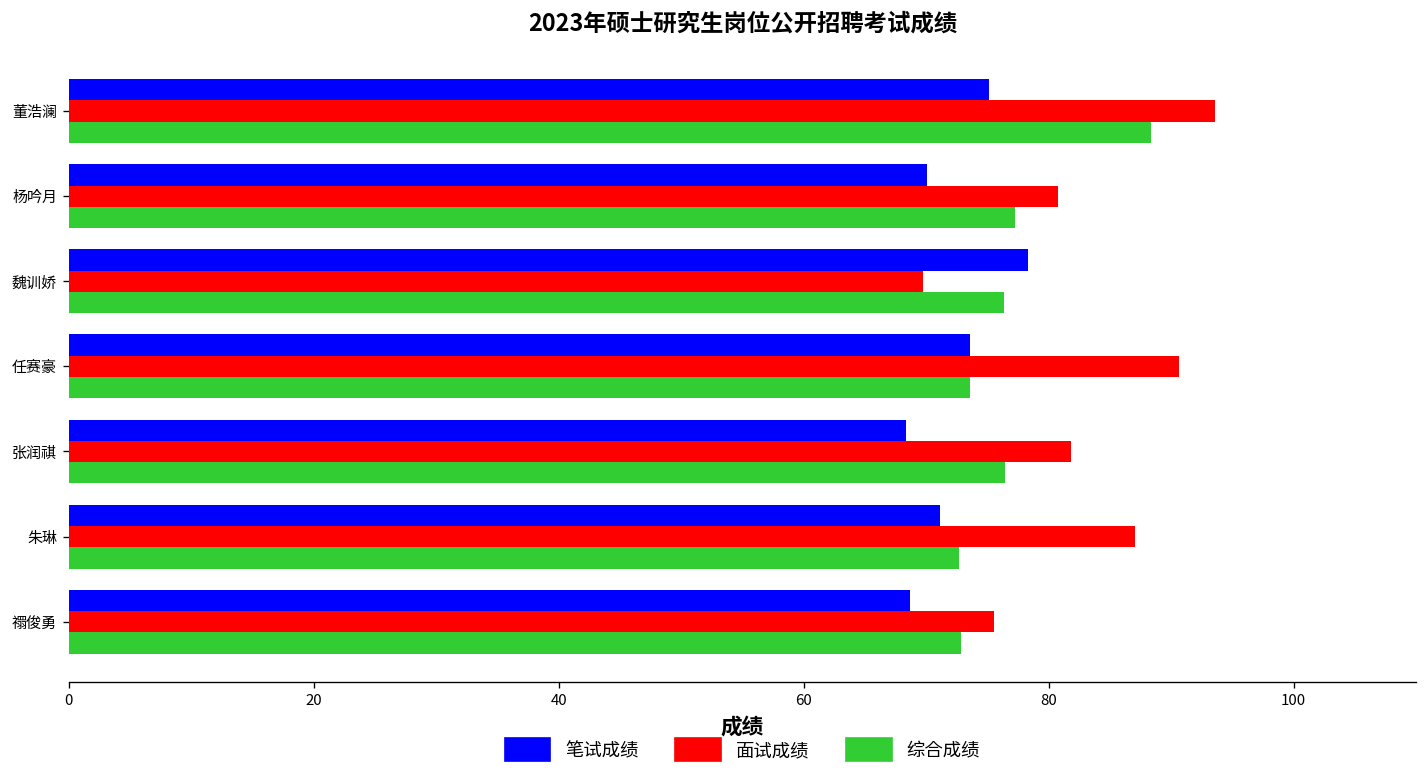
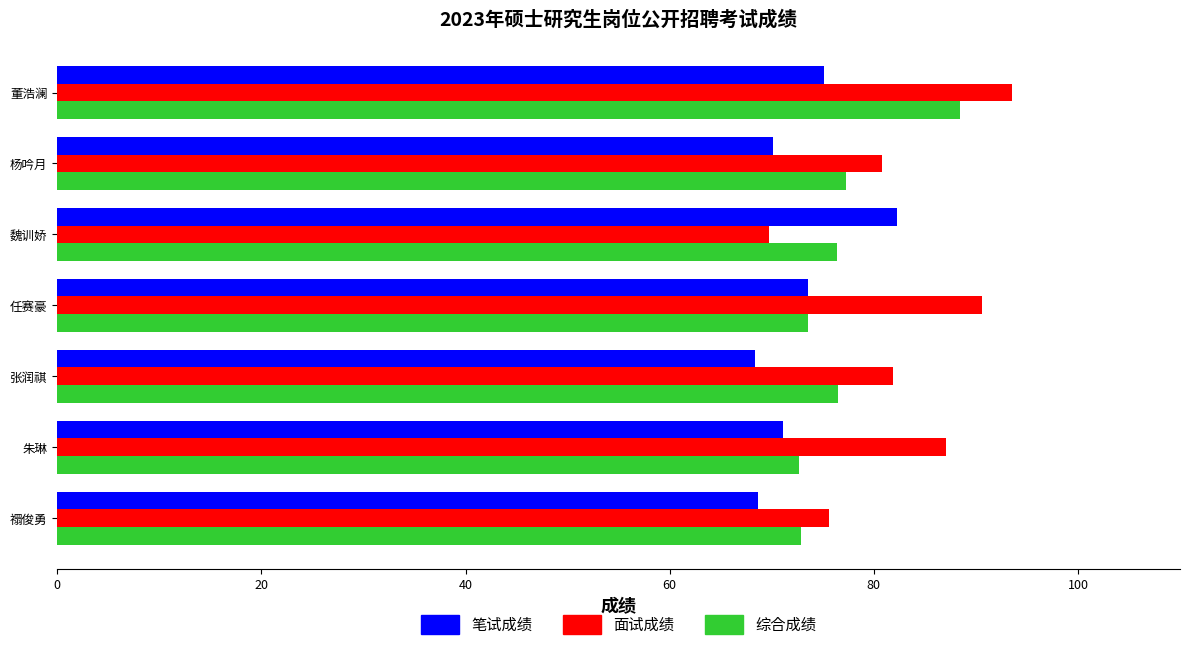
笔试成绩, 魏训娇: 78.3 -> 82.3
